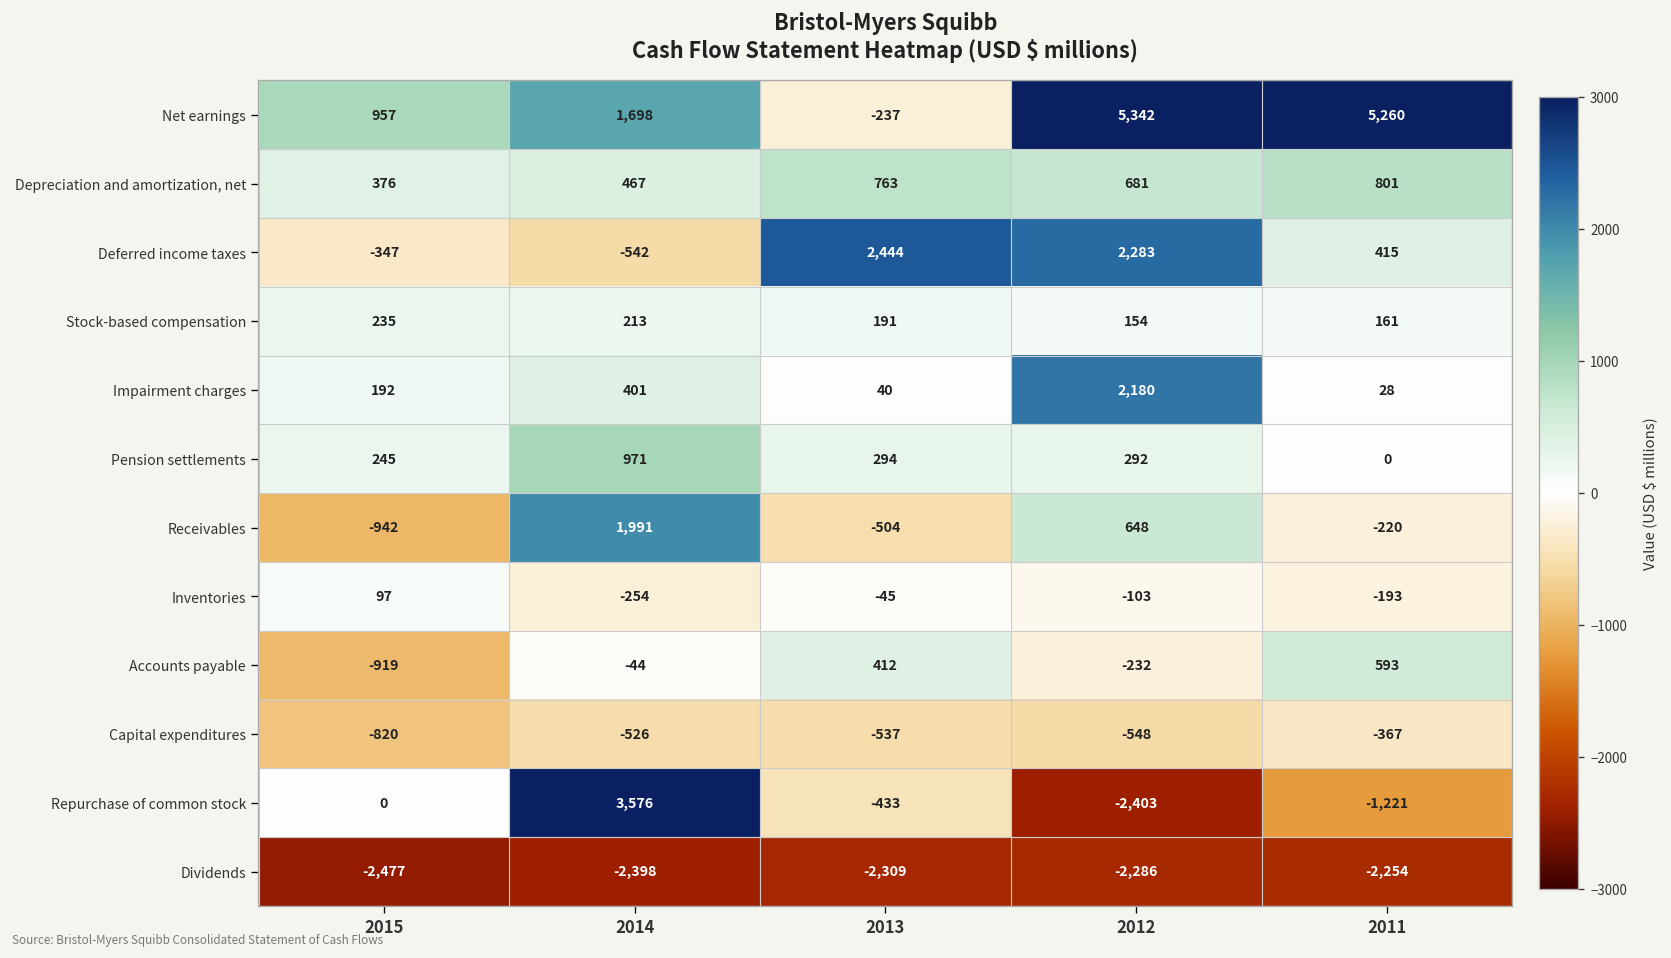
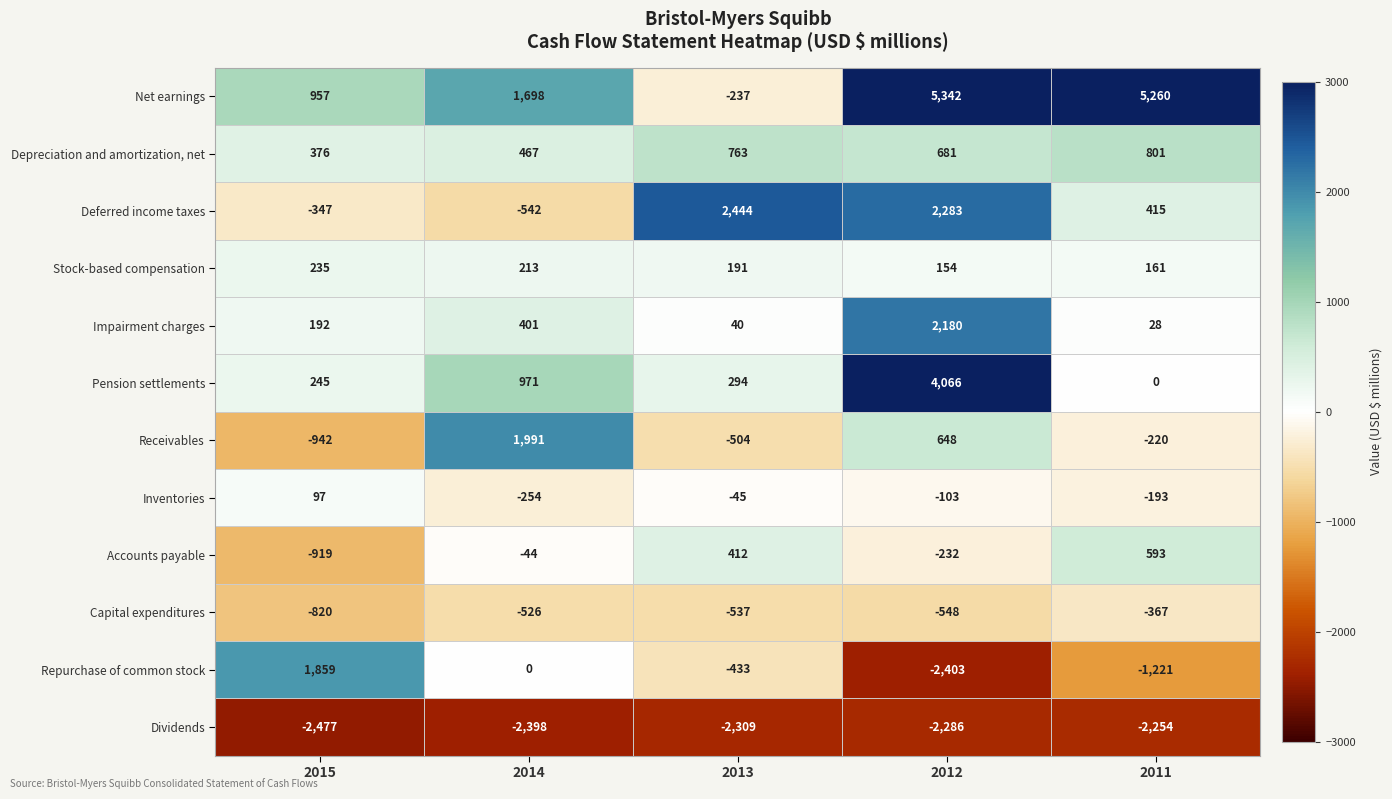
Pension settlements, 2012: 292 -> 4,066
Repurchase of common stock, 2015: 0 -> 1,859
Repurchase of common stock, 2014: 3,576 -> 0
